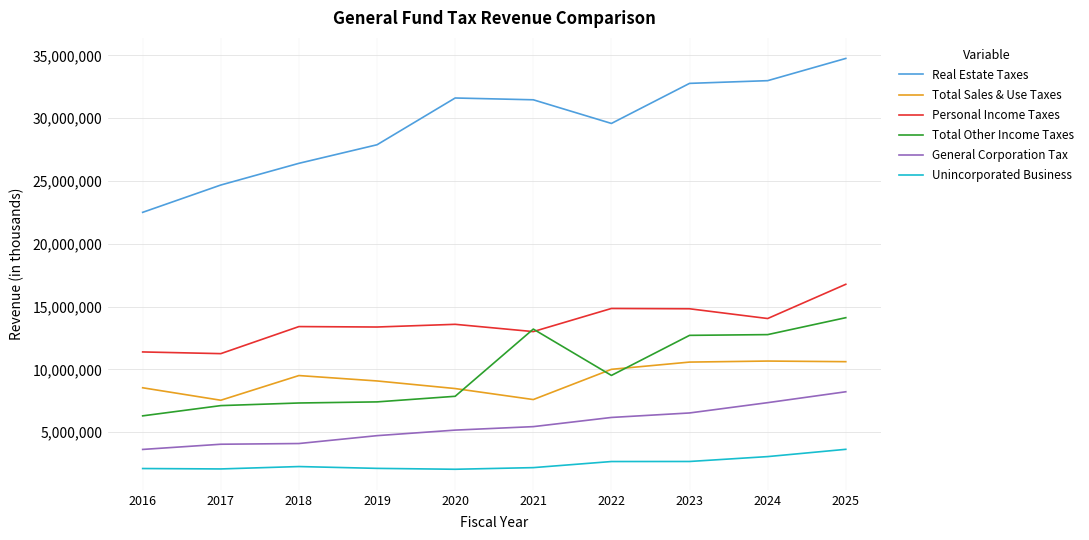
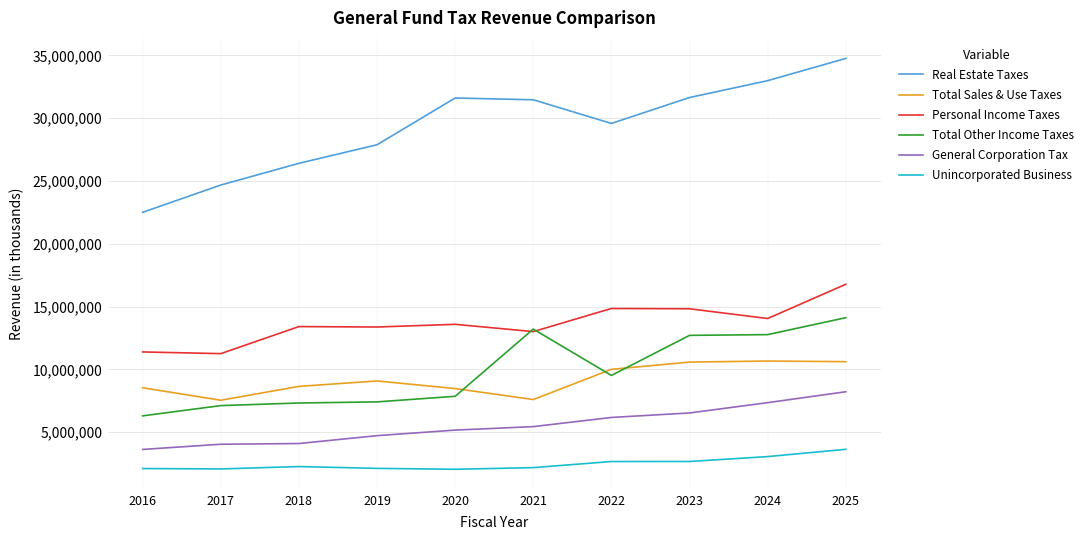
Total Sales & Use Taxes, 2018: 9,500,000 -> 8,700,000
Real Estate Taxes, 2023: 32,800,000 -> 31,600,000
